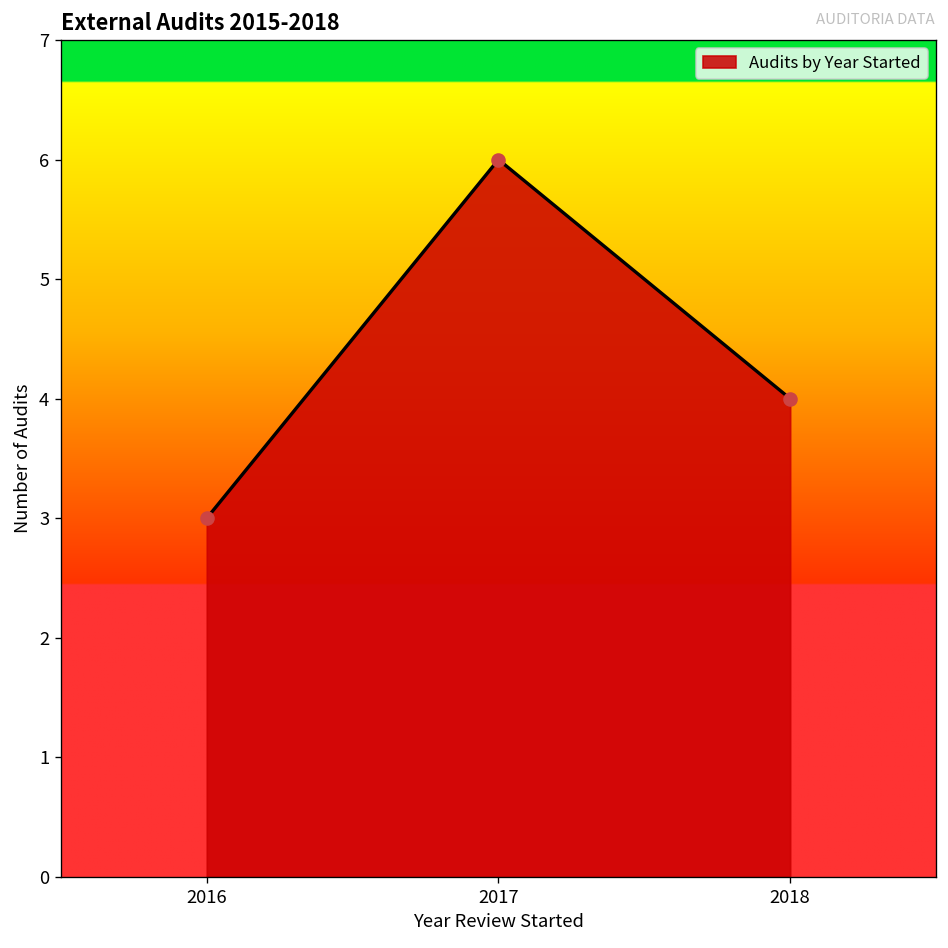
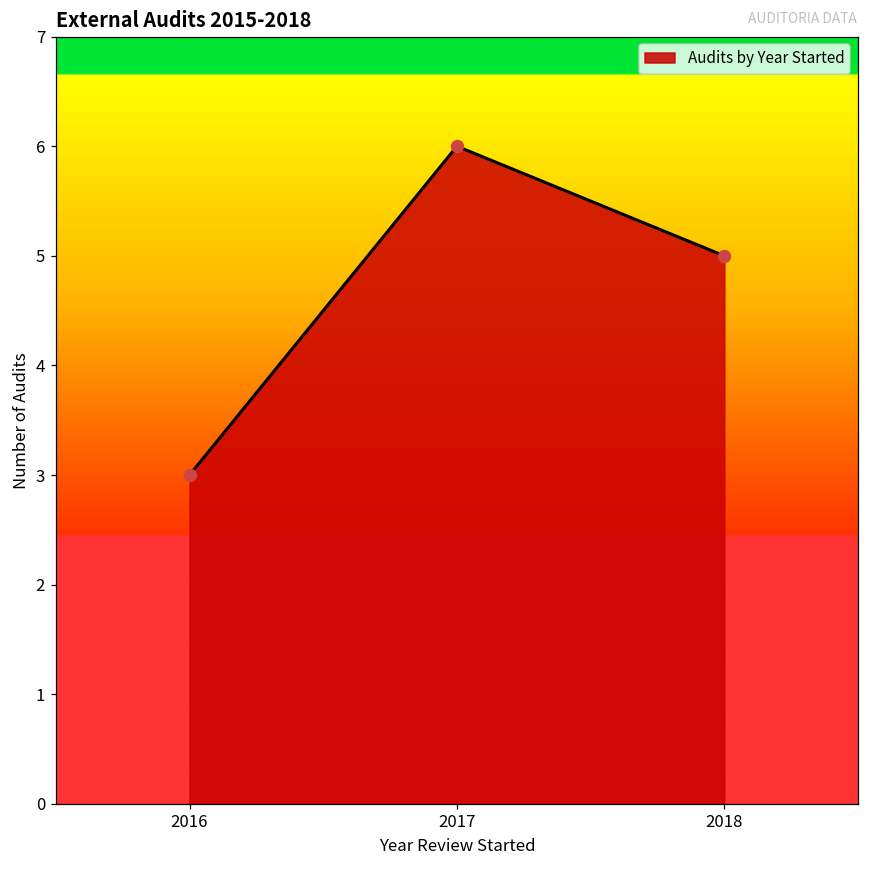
2018: 4 -> 5
